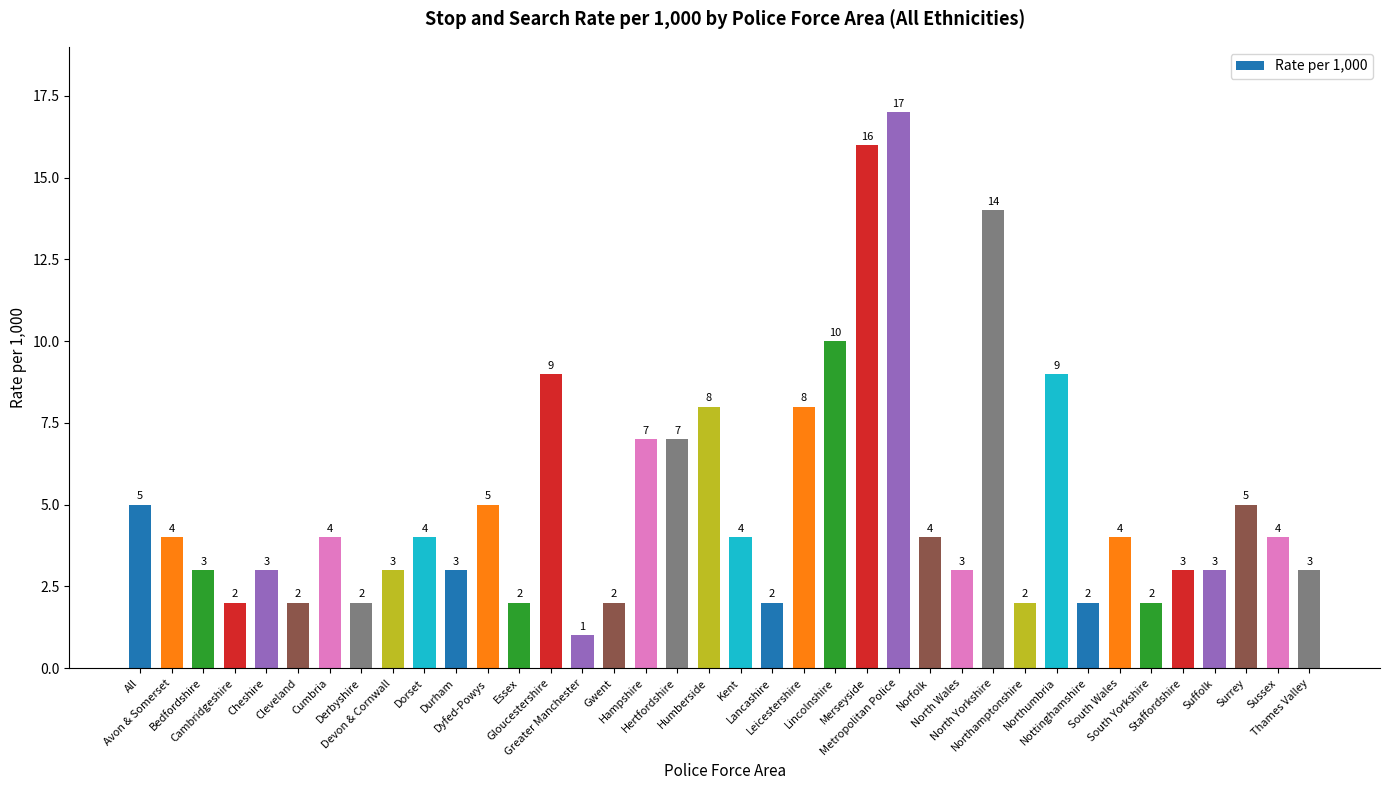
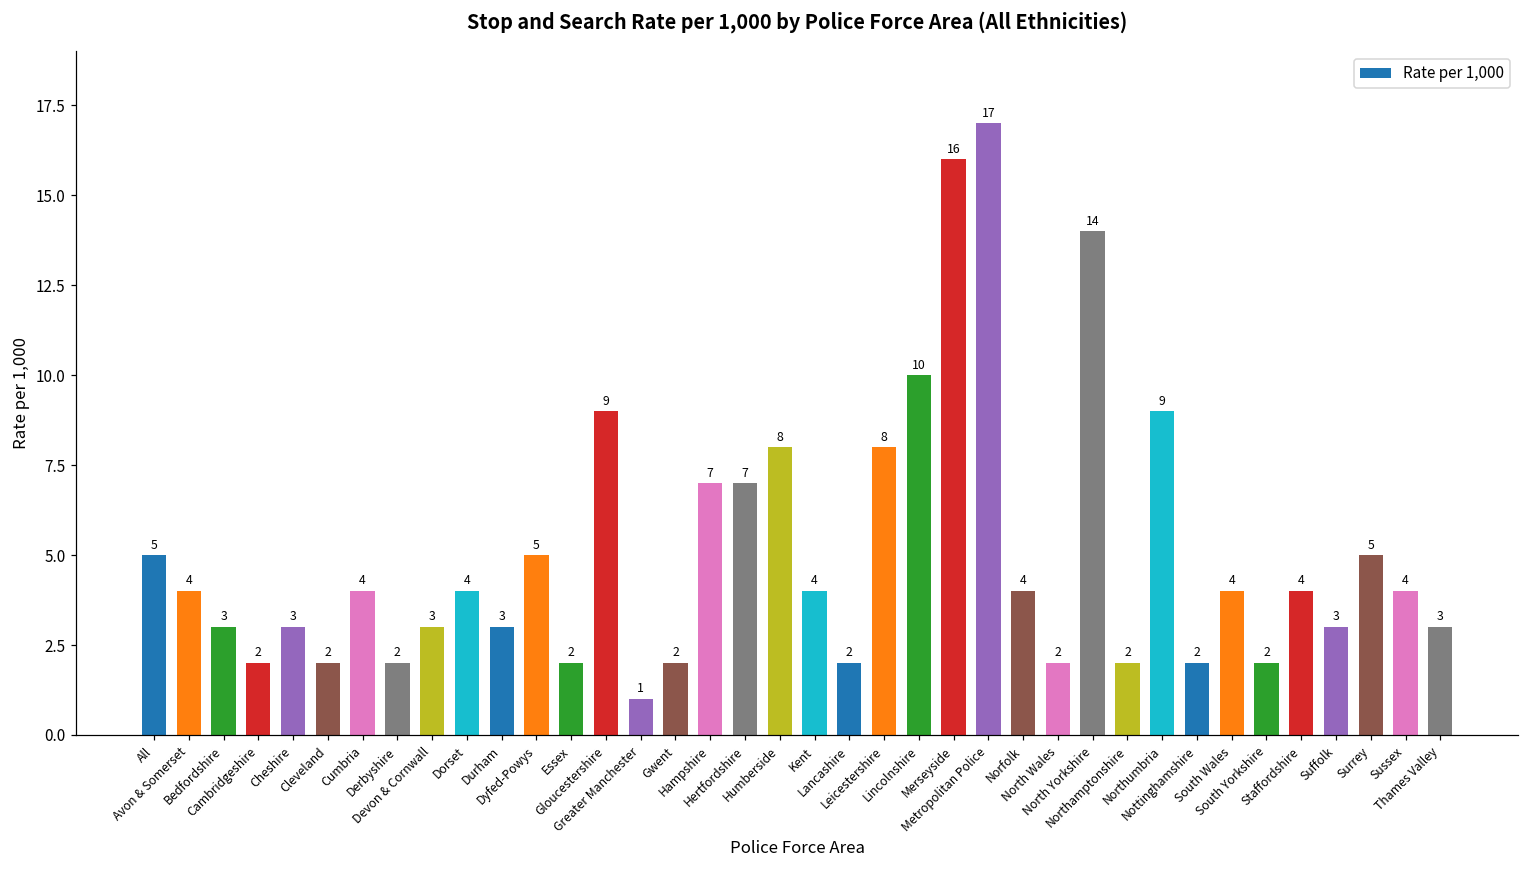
North Wales: 3 -> 2
Staffordshire: 3 -> 4
